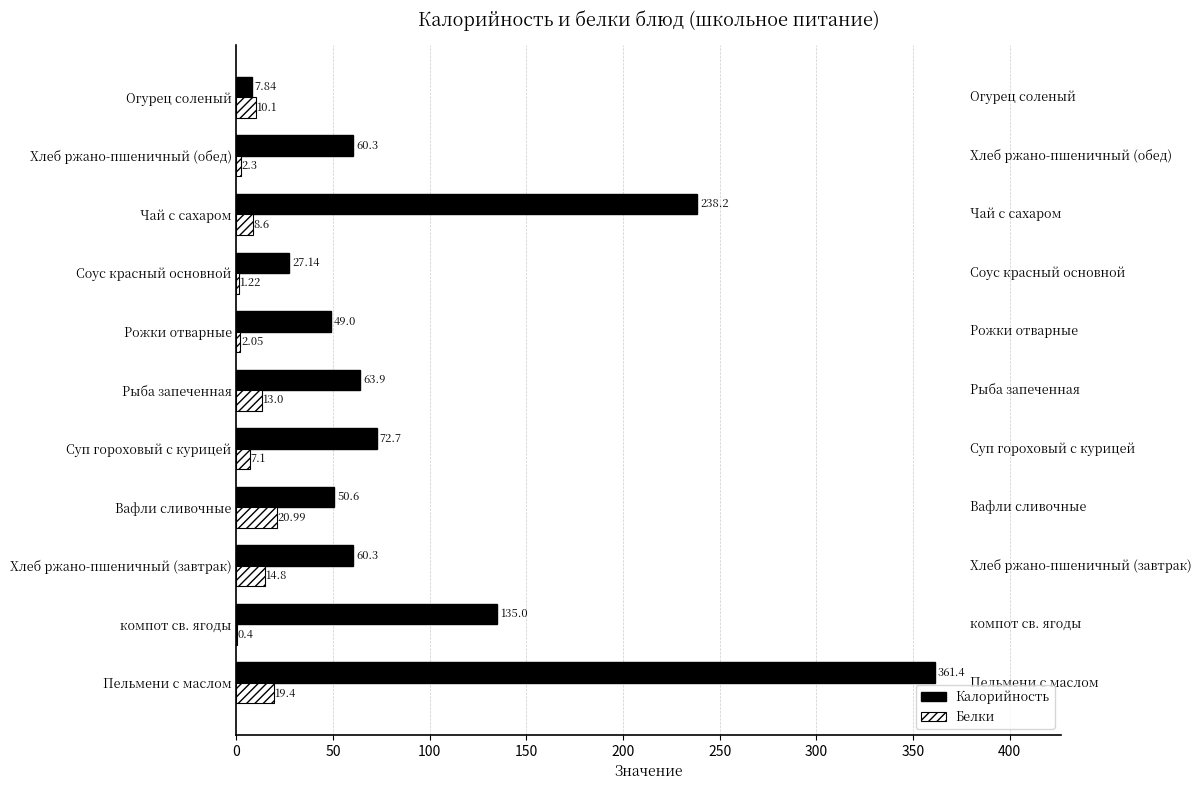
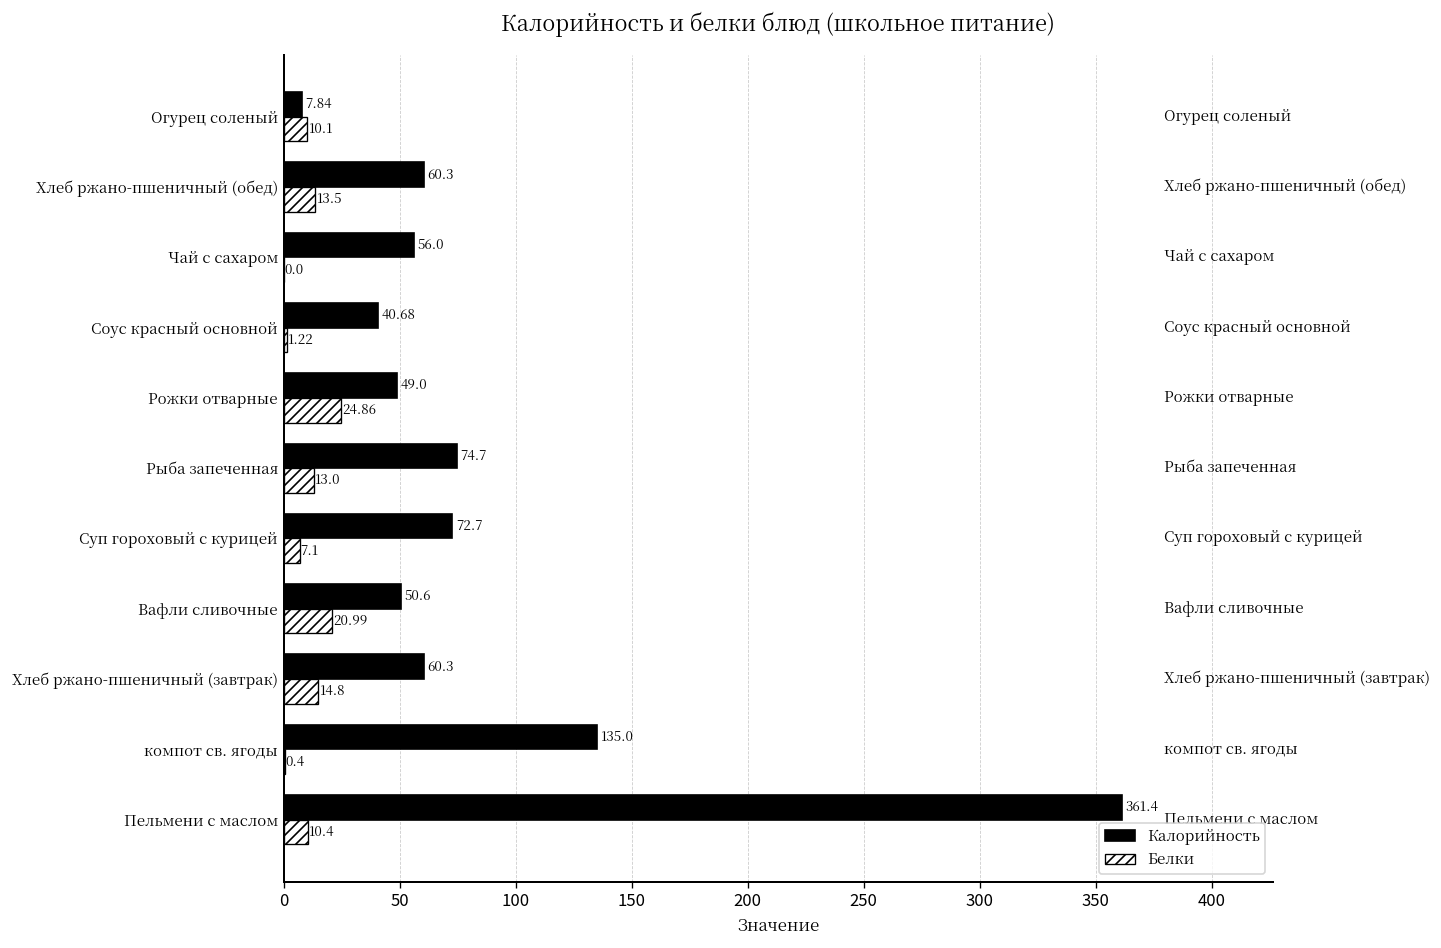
Белки, Хлеб ржано-пшеничный (обед): 2.3 -> 13.5
Калорийность, Чай с сахаром: 238.2 -> 56.0
Белки, Чай с сахаром: 8.6 -> 0.0
Калорийность, Соус красный основной: 27.14 -> 40.68
Белки, Рожки отварные: 2.05 -> 24.86
Калорийность, Рыба запеченная: 63.9 -> 74.7
Белки, Пельмени с маслом: 19.4 -> 10.4
